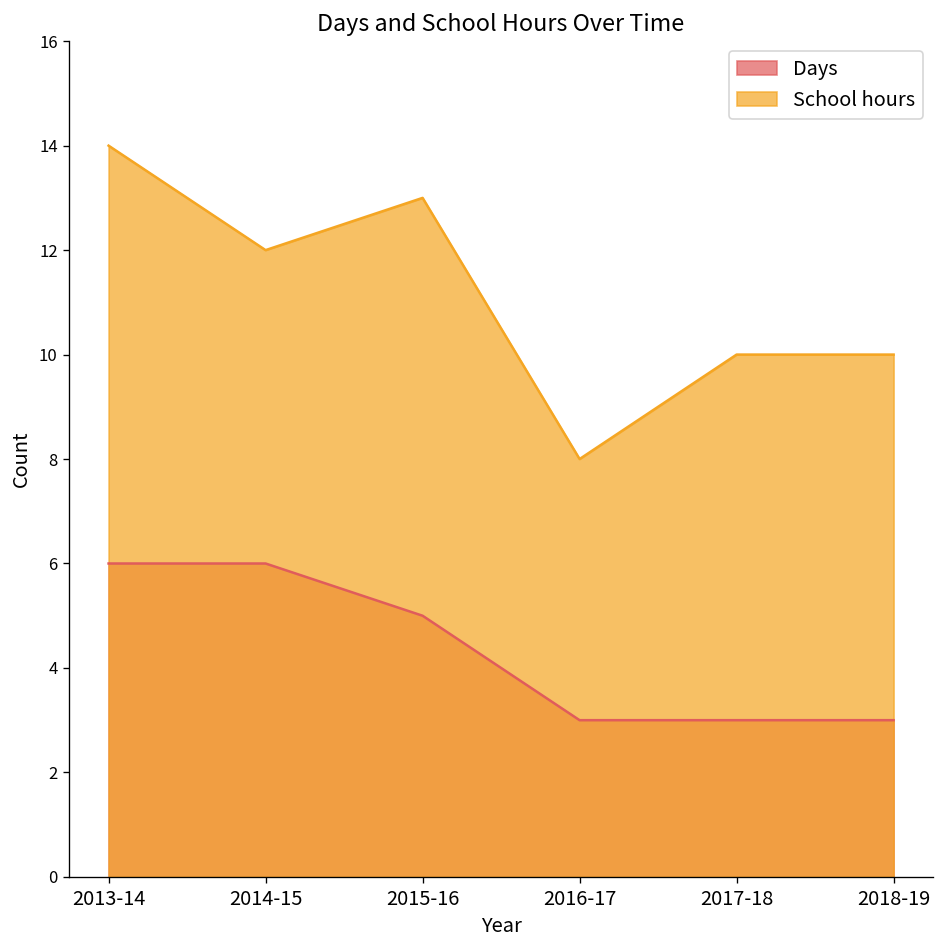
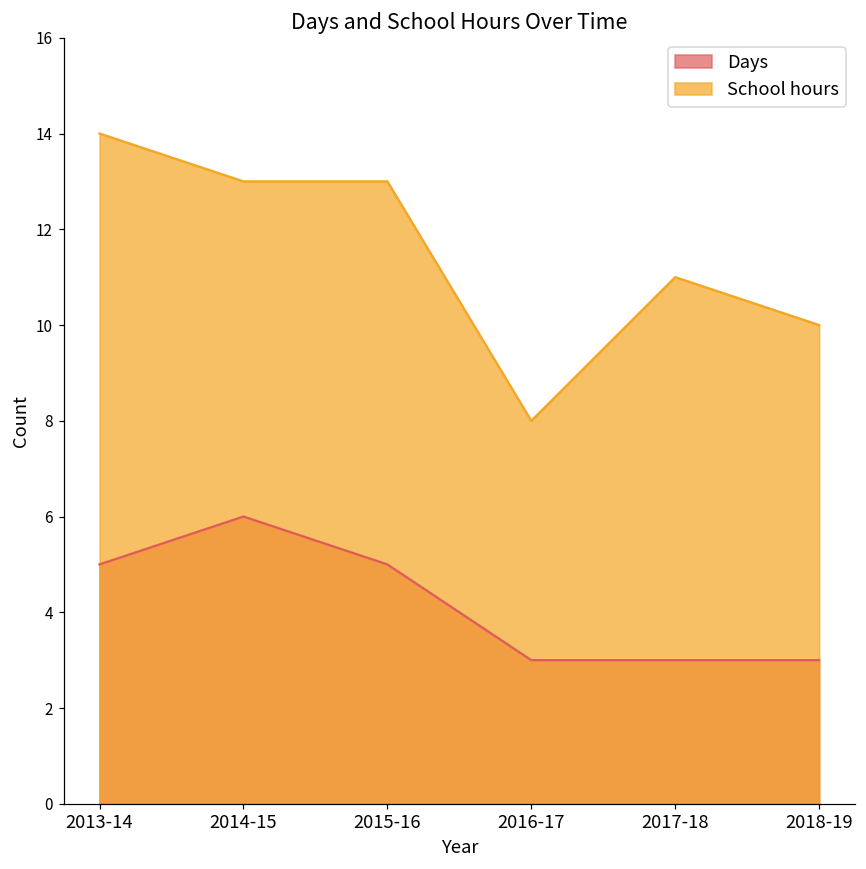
Days, 2013-14: 6 -> 5
School hours, 2014-15: 12 -> 13
School hours, 2017-18: 10 -> 11
